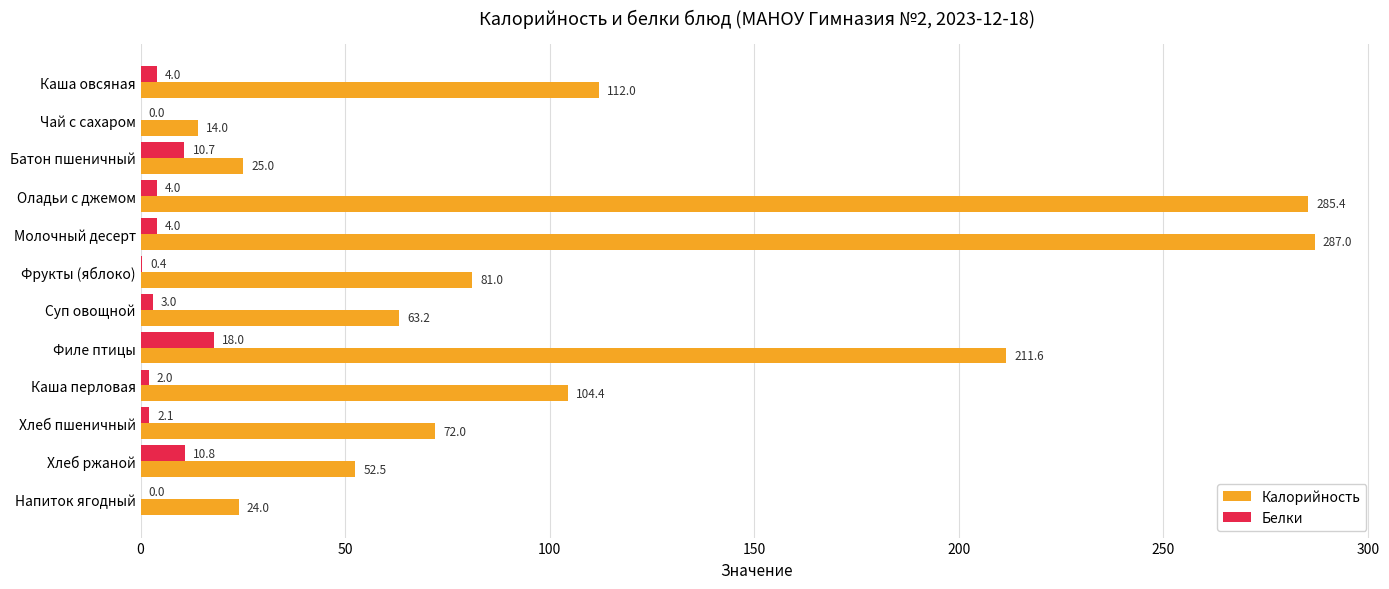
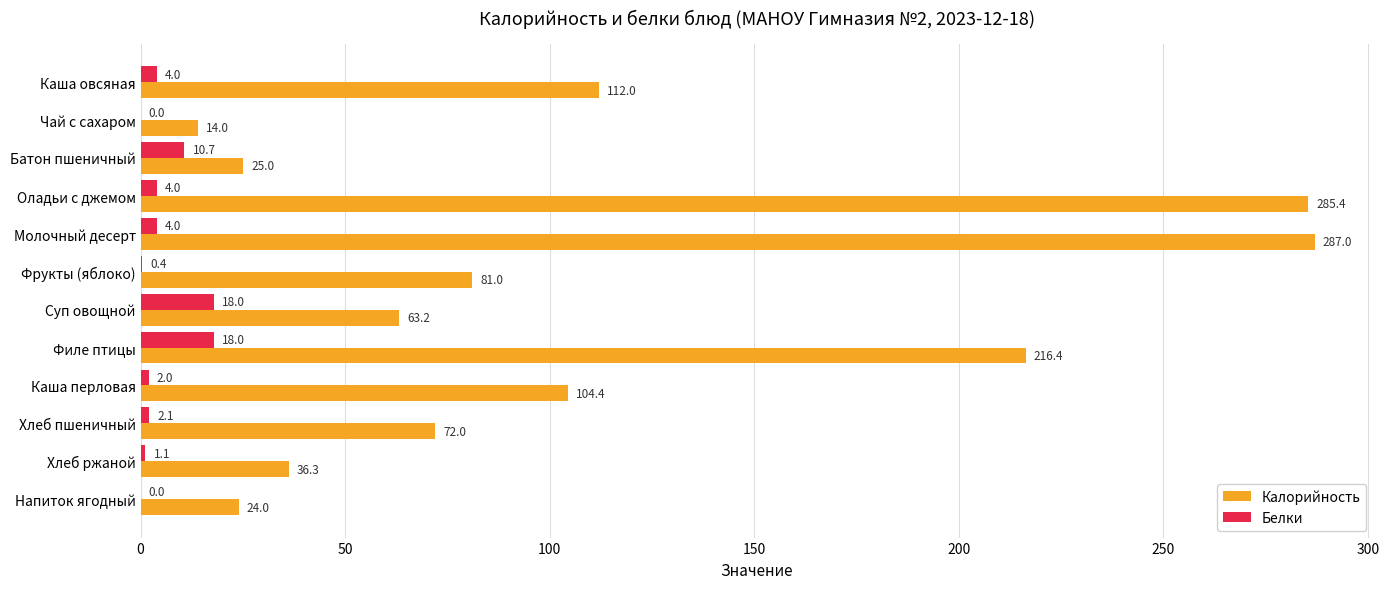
Белки, Суп овощной: 3.0 -> 18.0
Калорийность, Филе птицы: 211.6 -> 216.4
Белки, Хлеб ржаной: 10.8 -> 1.1
Калорийность, Хлеб ржаной: 52.5 -> 36.3
